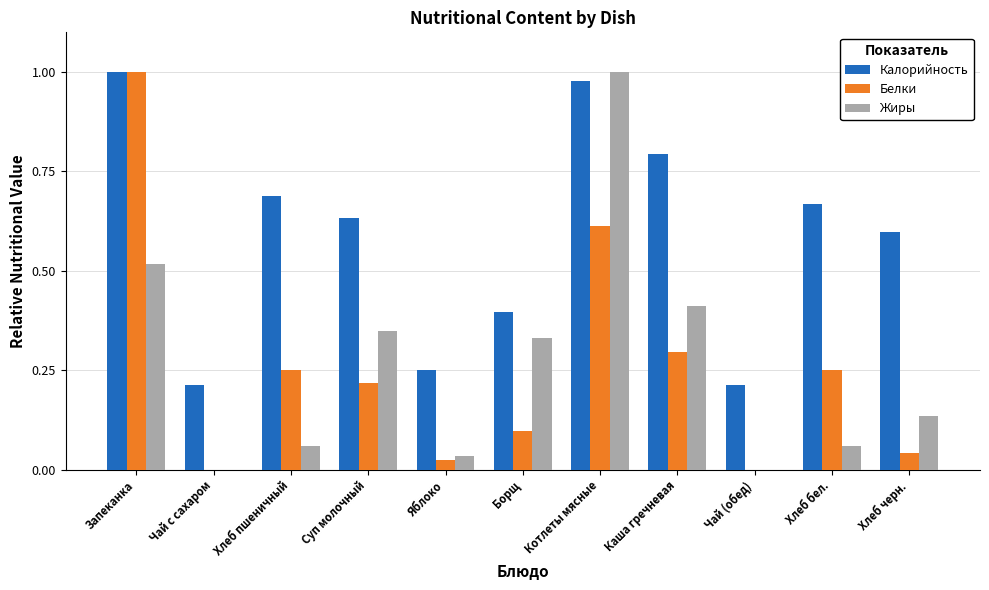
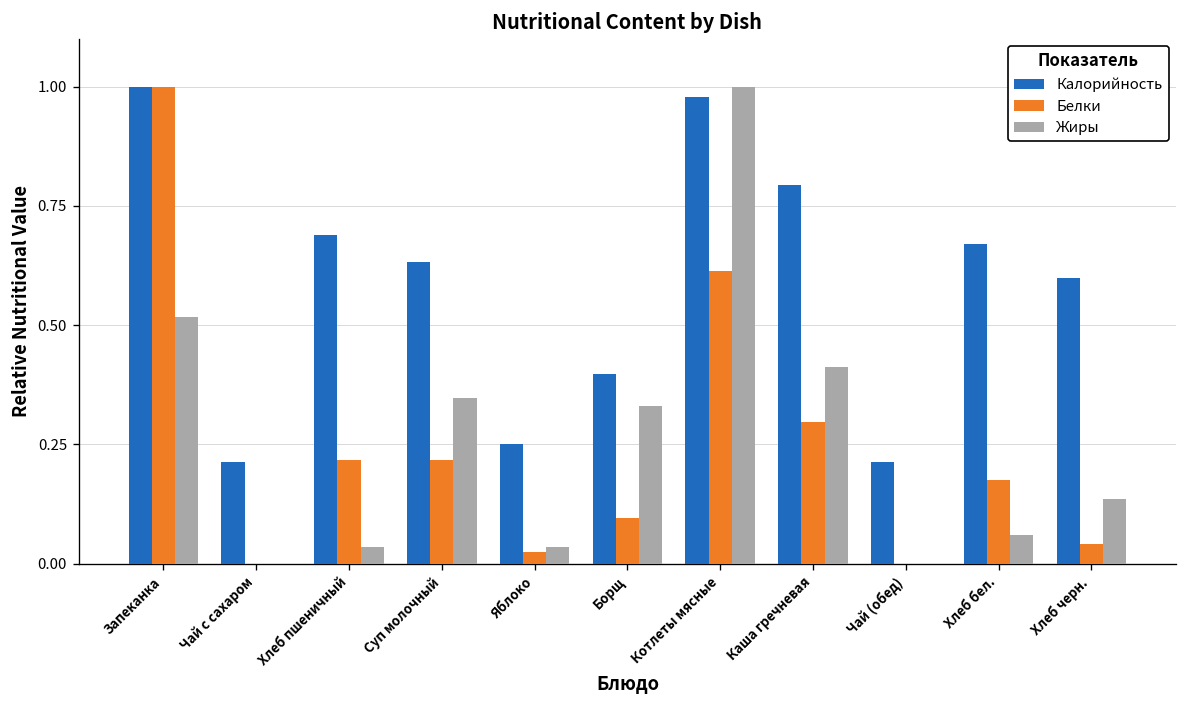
Белки, Хлеб пшеничный: 0.25 -> 0.22
Жиры, Хлеб пшеничный: 0.06 -> 0.03
Белки, Хлеб бел.: 0.25 -> 0.17
